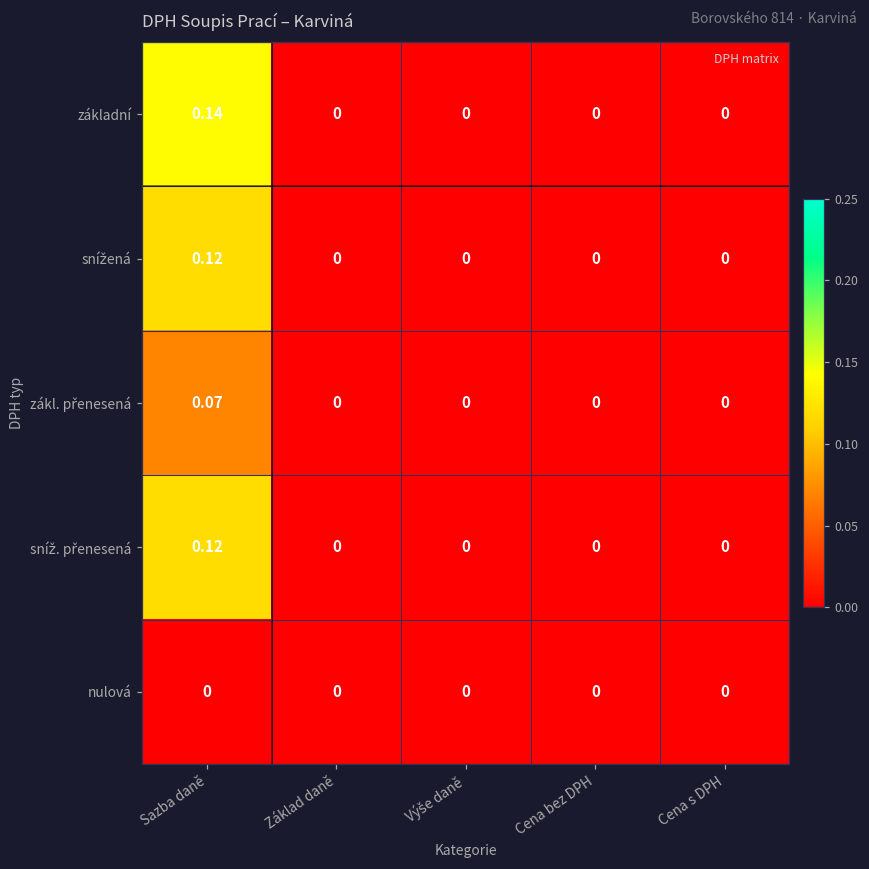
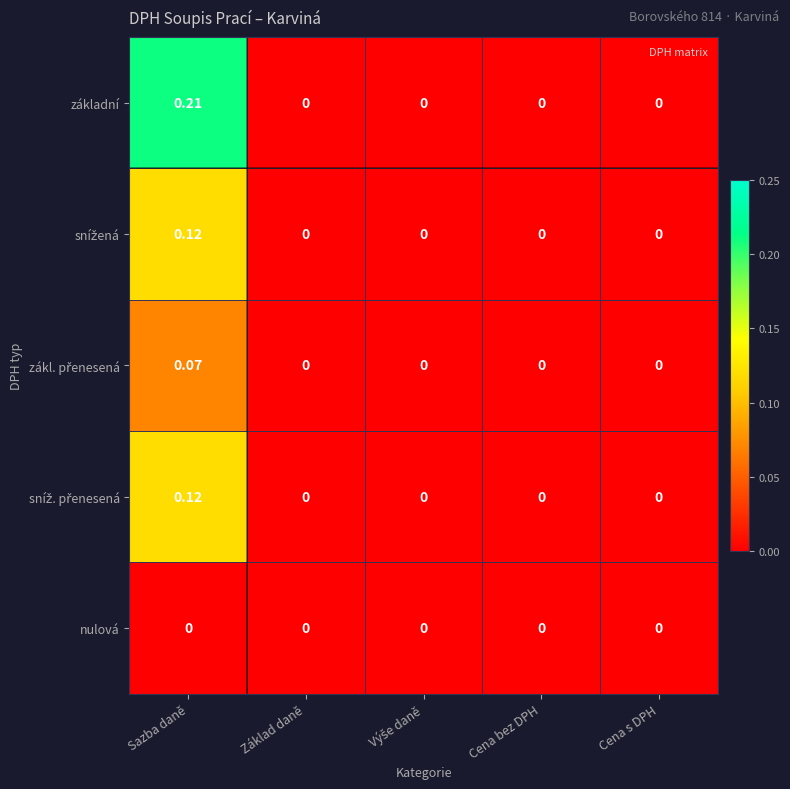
základní, Sazba daně: 0.14 -> 0.21
